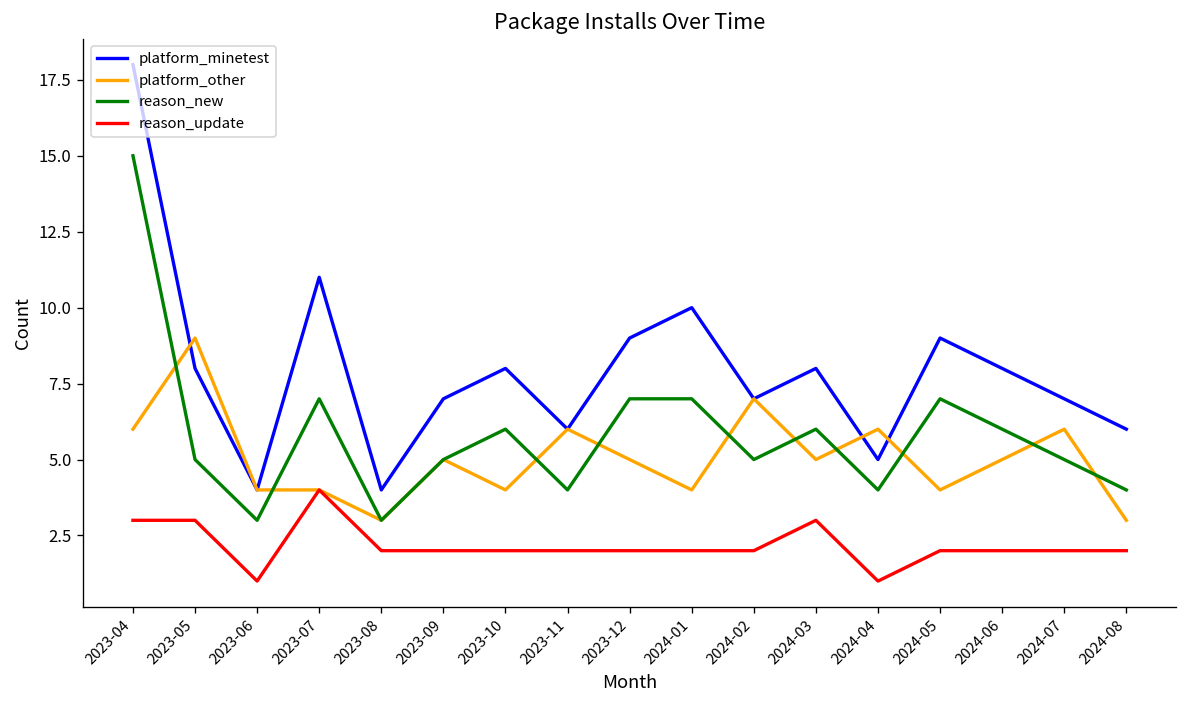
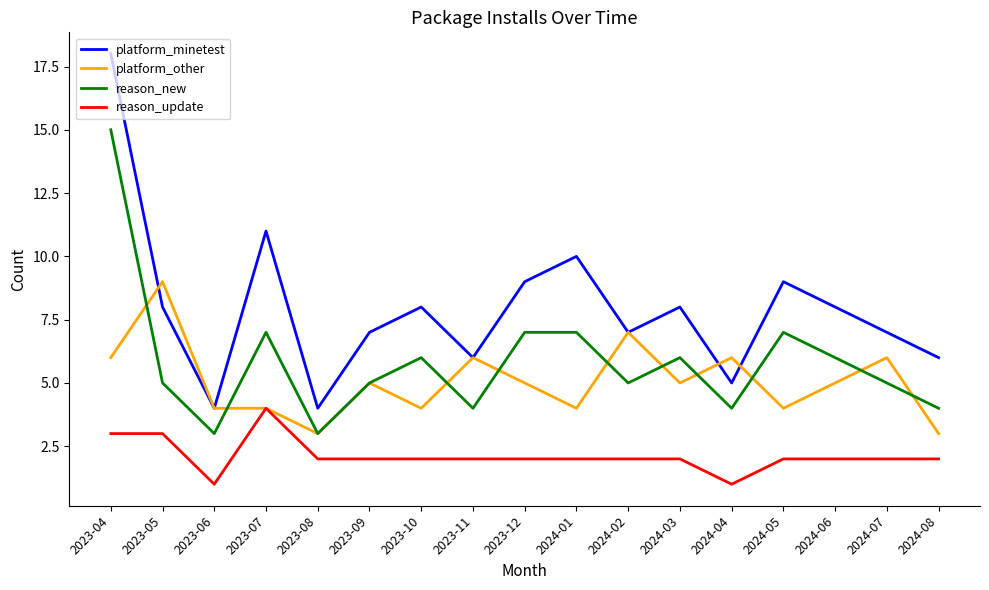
reason_update, 2024-03: 3 -> 2
